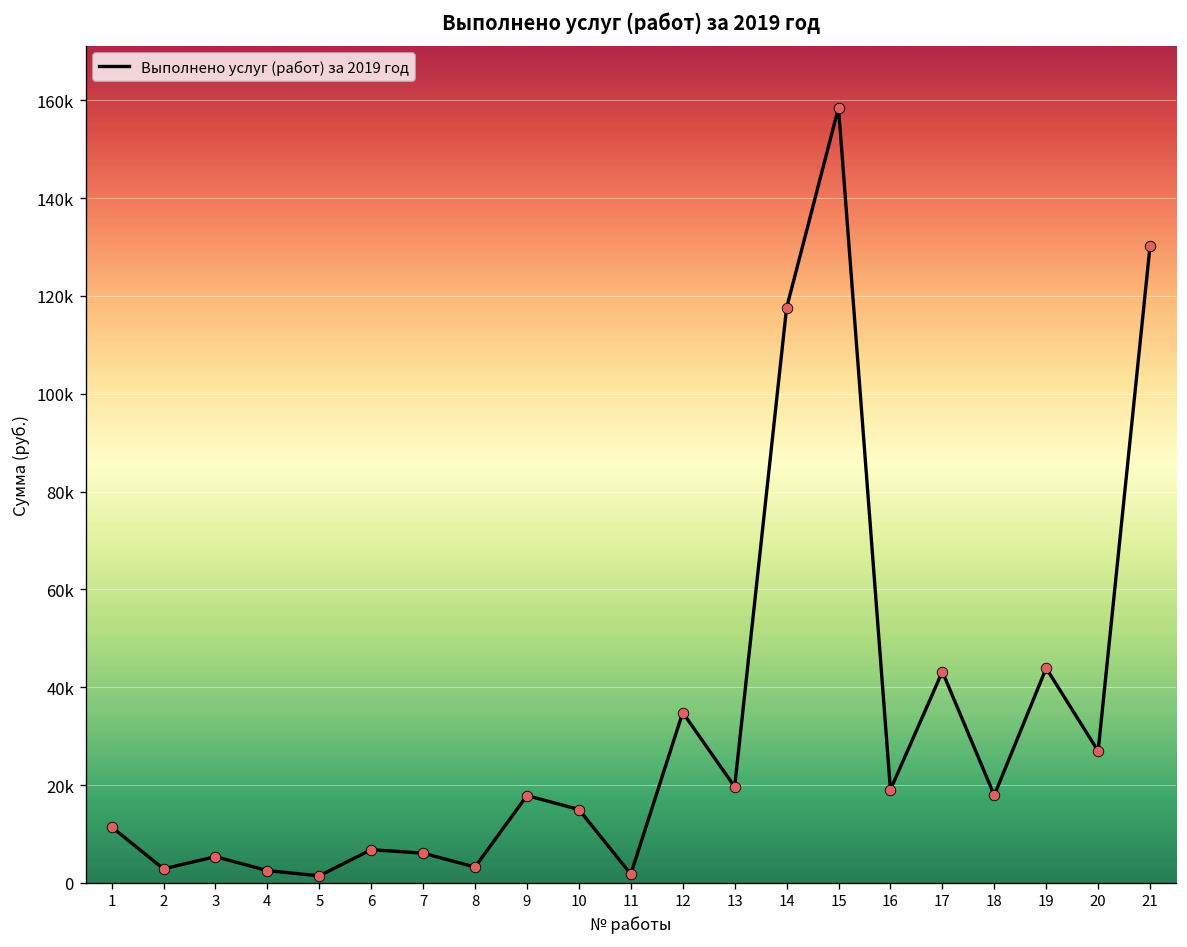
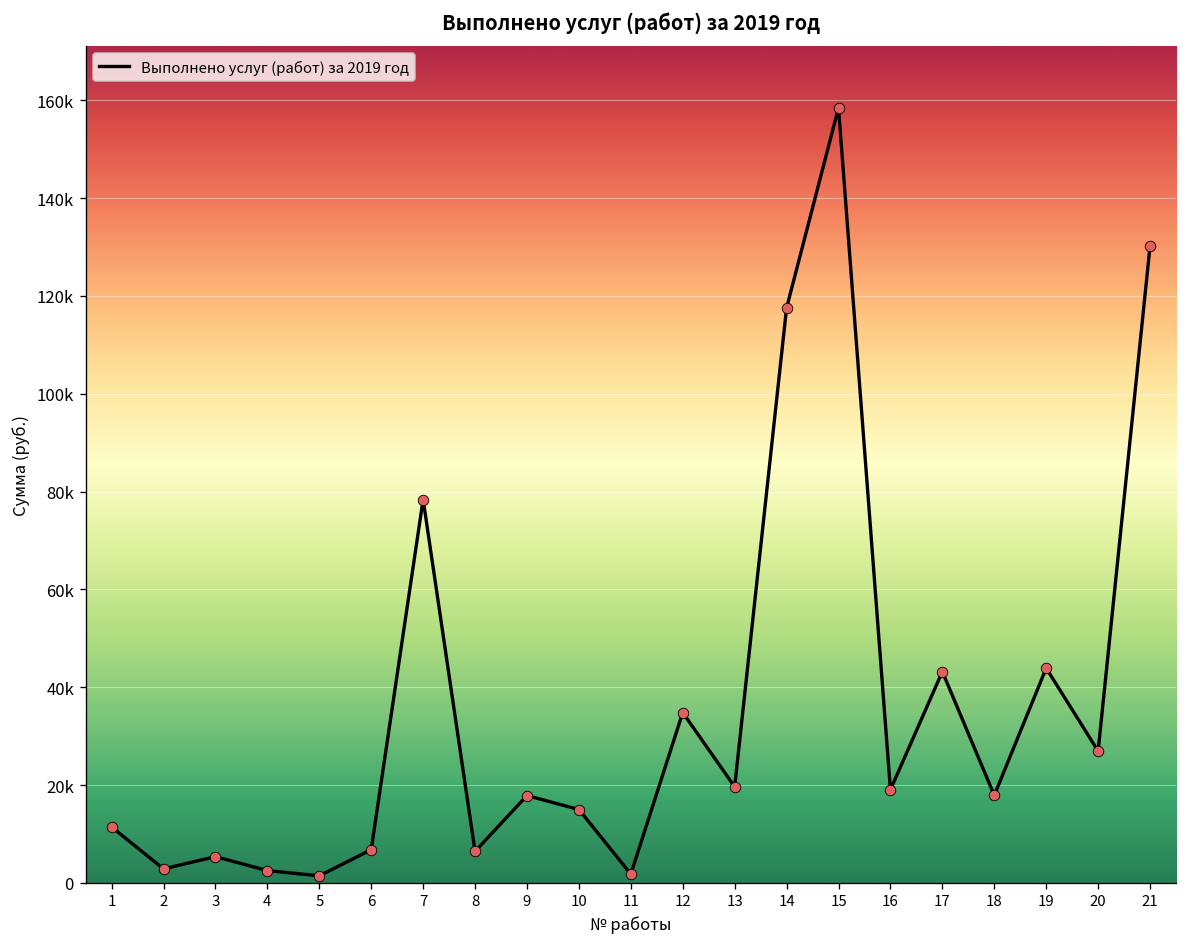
7: 6000 -> 78000
8: 3000 -> 6000
